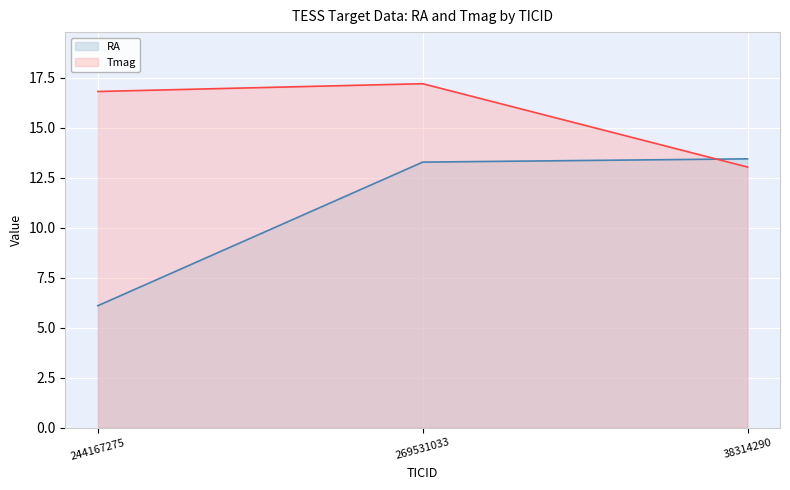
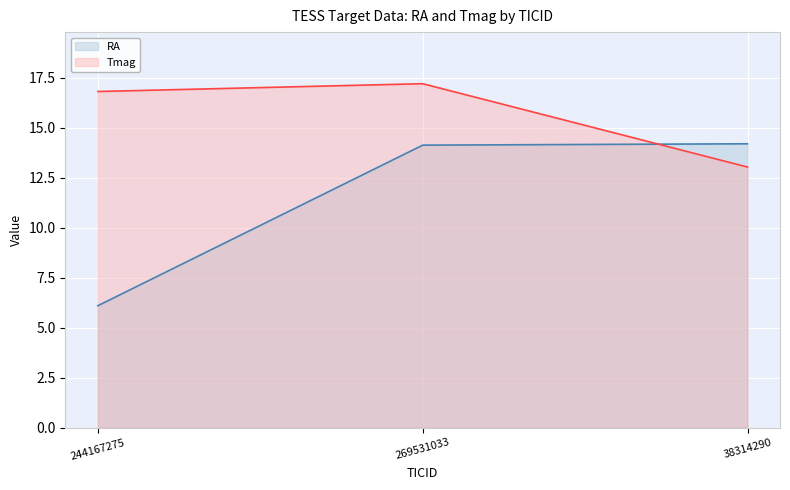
RA, 269531033: 13.3 -> 14.1
RA, 38314290: 13.4 -> 14.2
